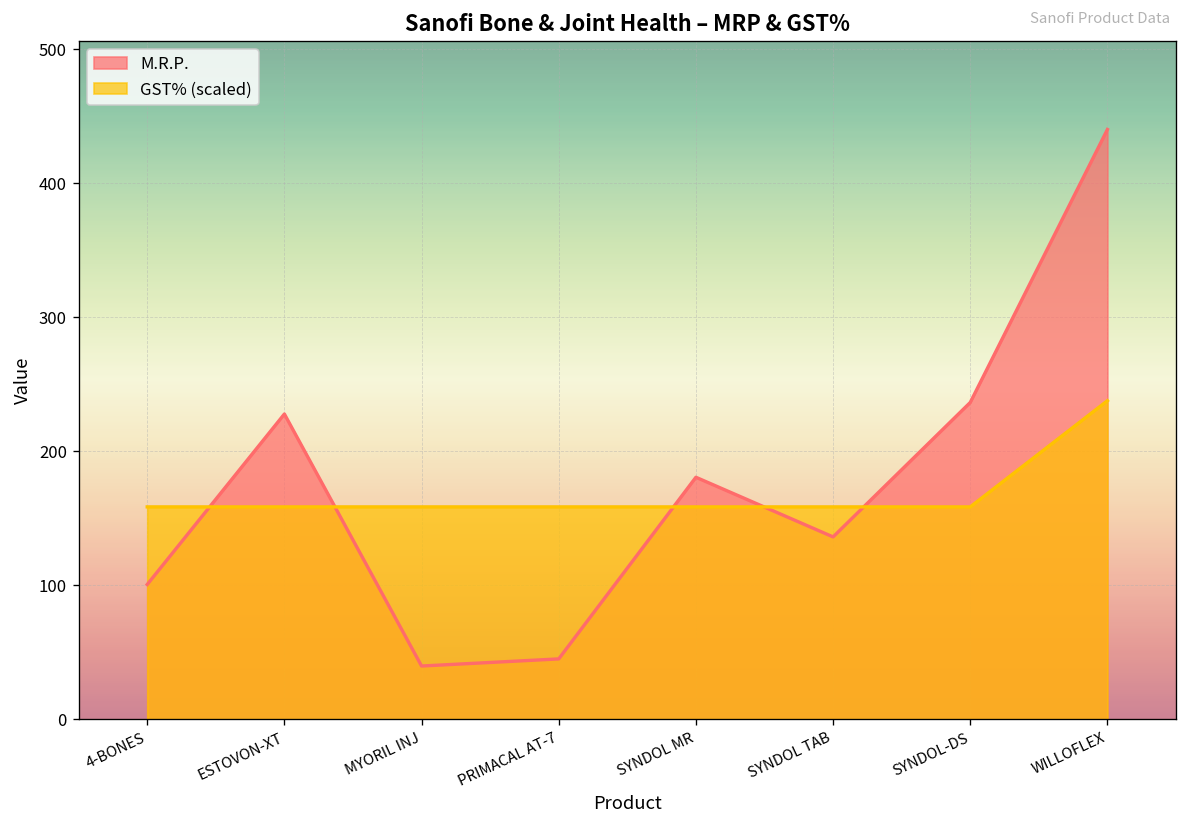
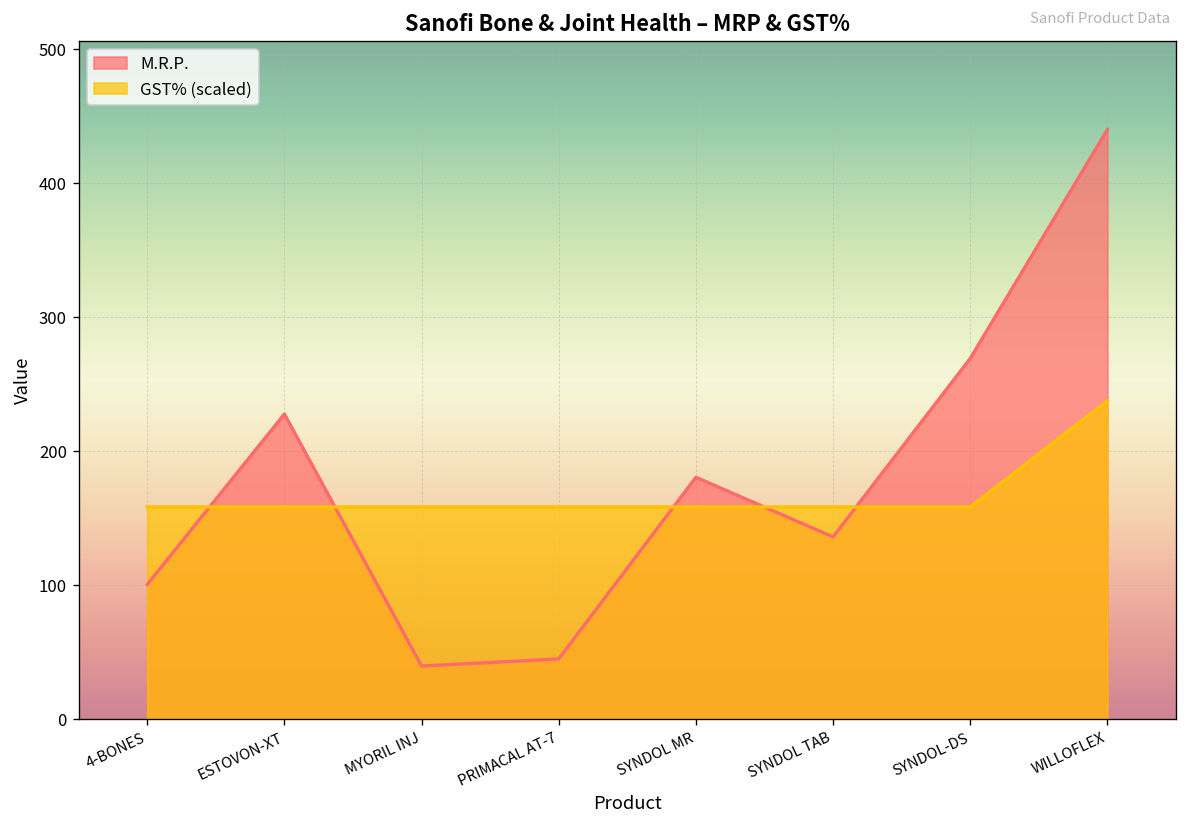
M.R.P., SYNDOL-DS: 236 -> 269
